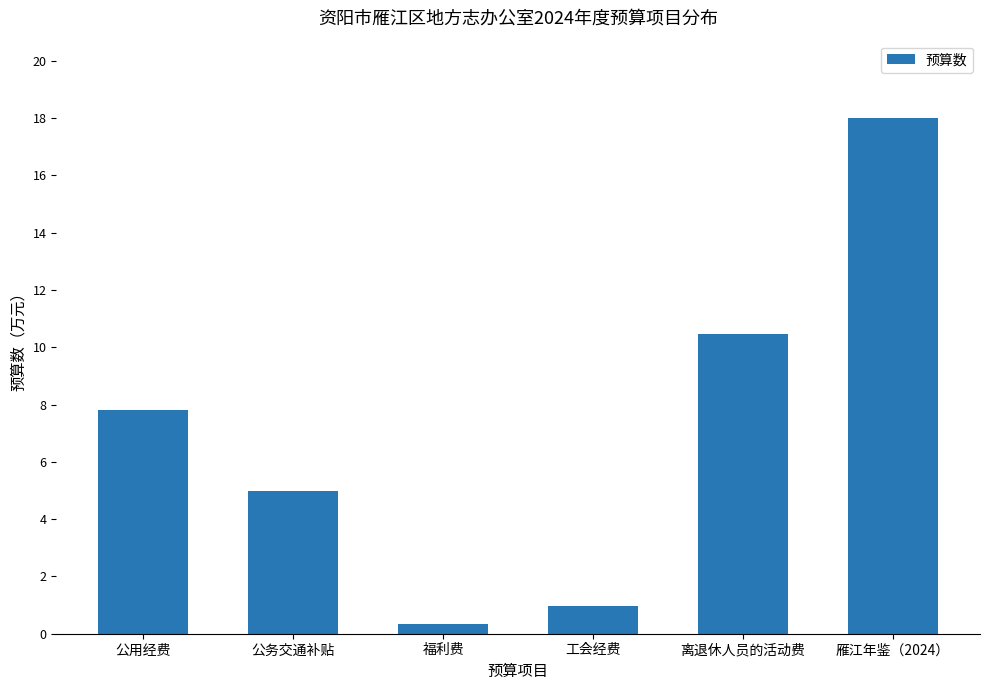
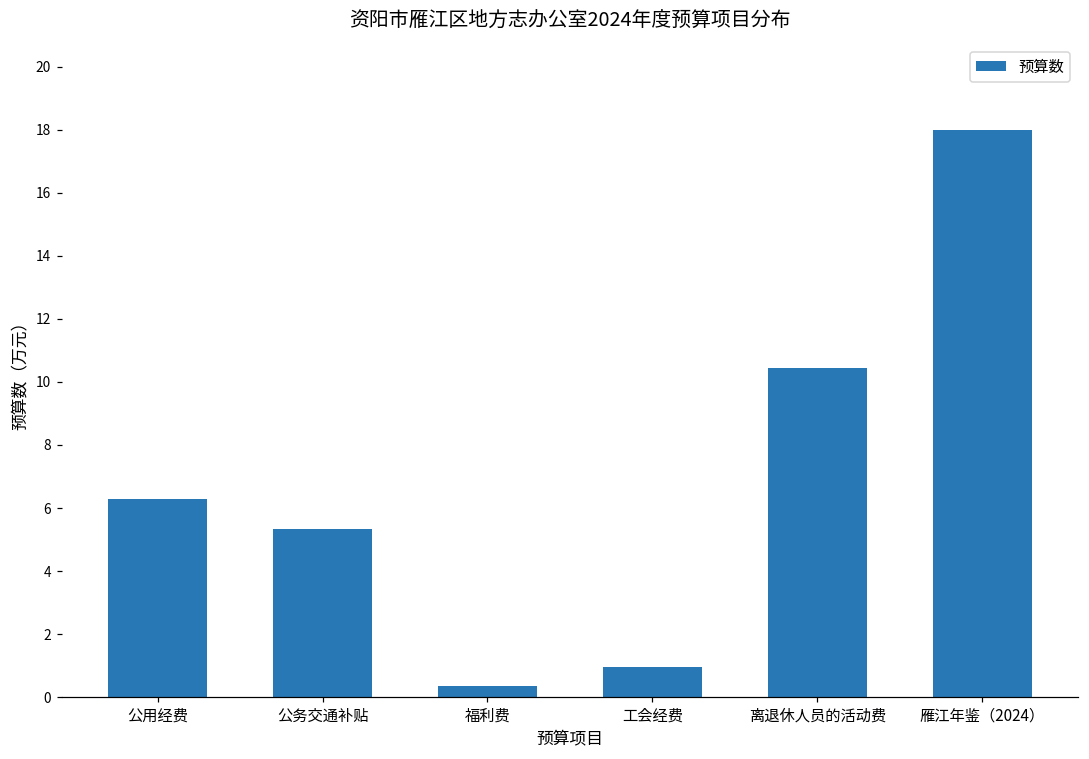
公用经费: 7.8 -> 6.3
公务交通补贴: 5.0 -> 5.3
